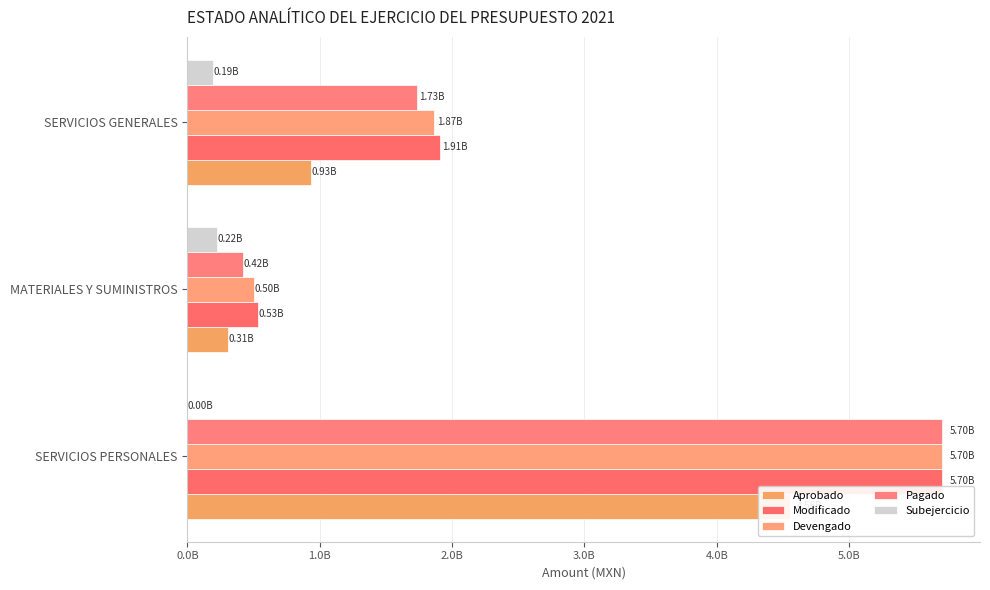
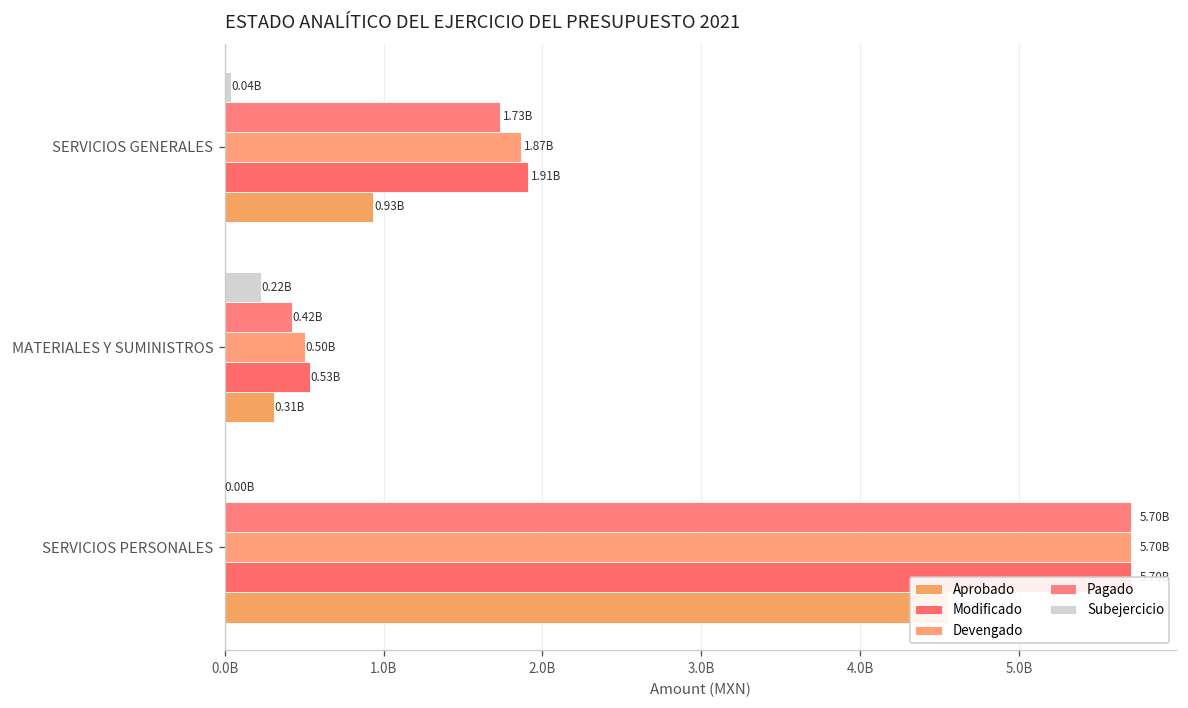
Subejercicio, SERVICIOS GENERALES: 0.19B -> 0.04B
